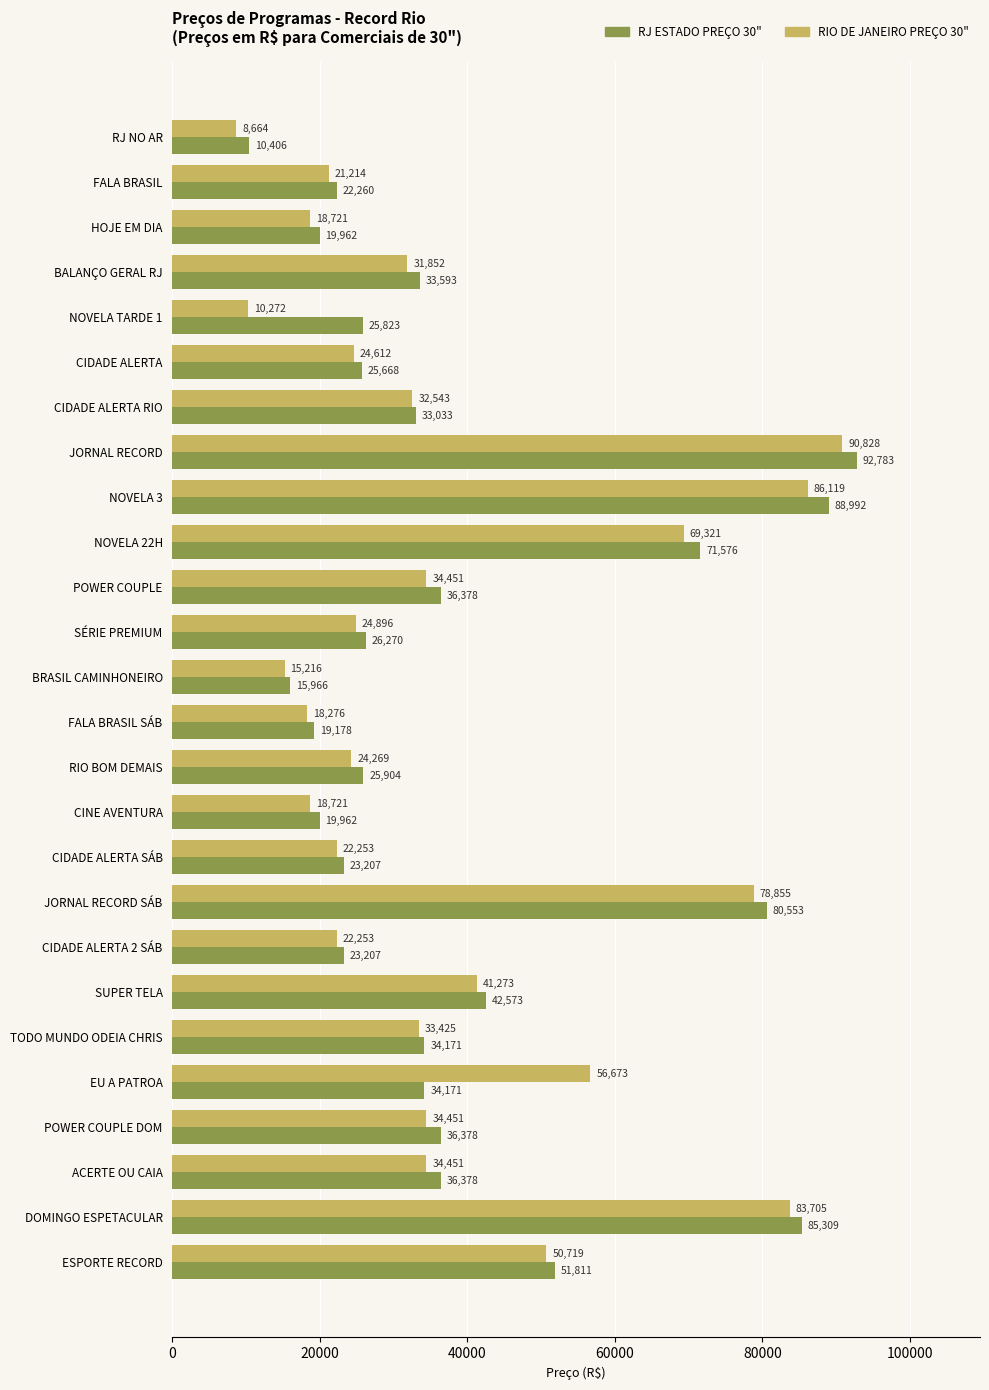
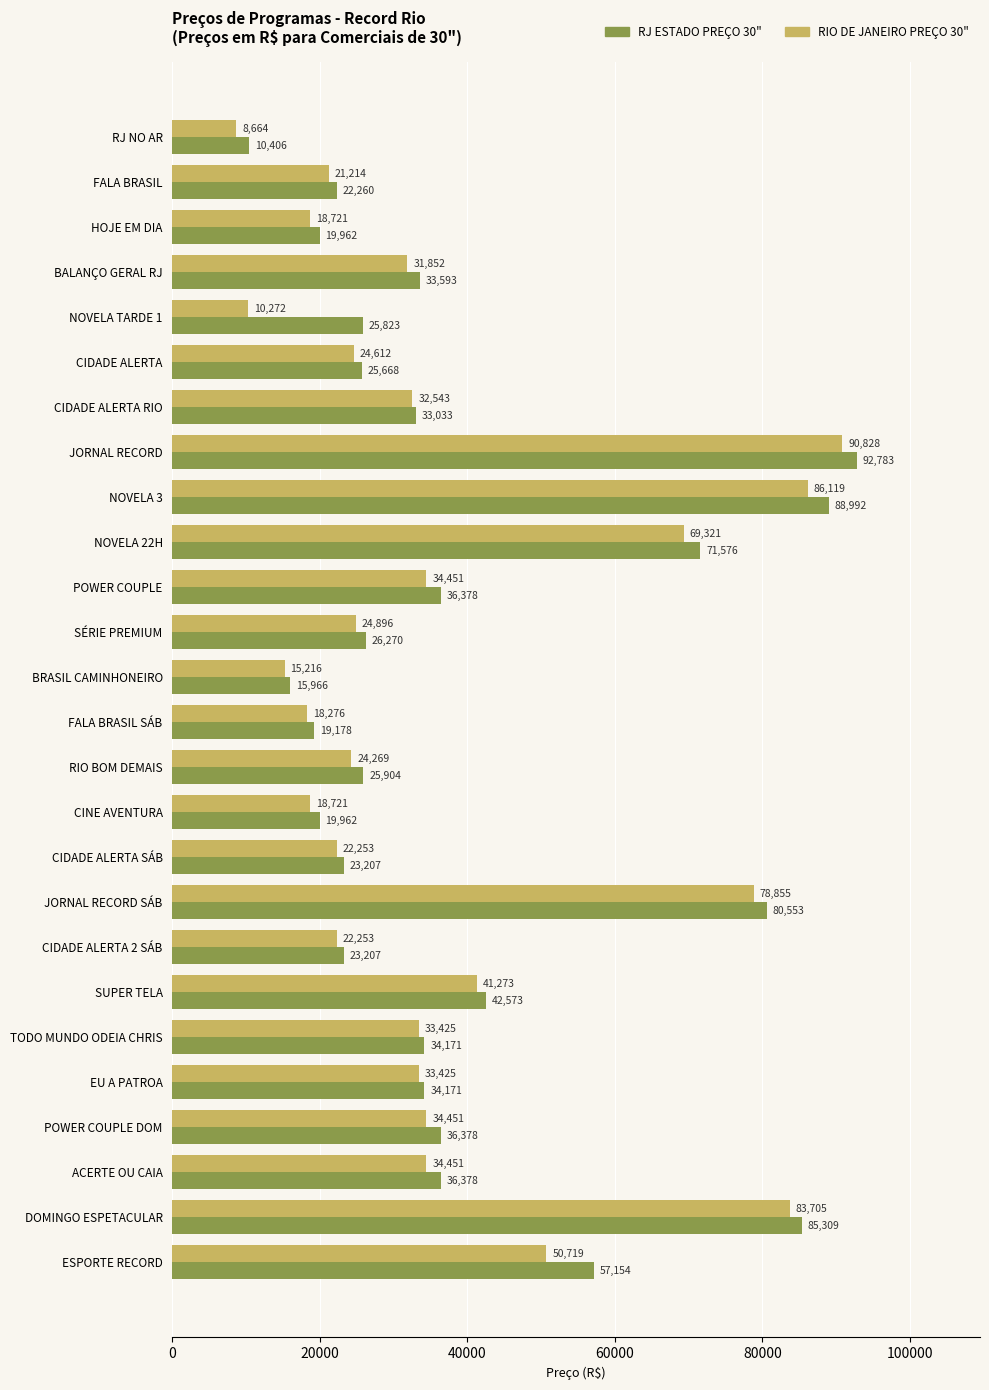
RIO DE JANEIRO PREÇO 30", EU A PATROA: 56,673 -> 33,425
RJ ESTADO PREÇO 30", ESPORTE RECORD: 51,811 -> 57,154
